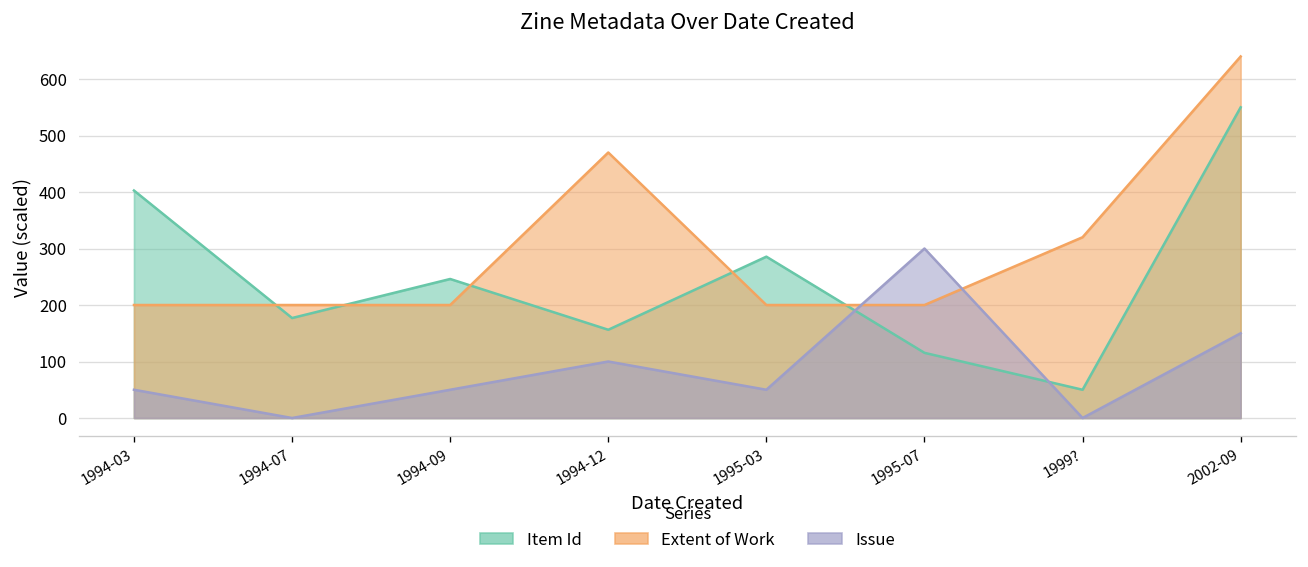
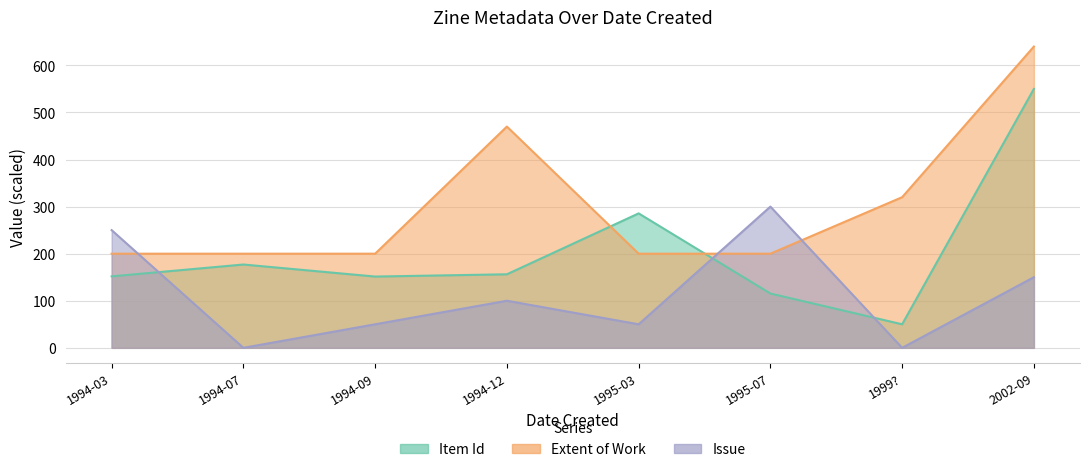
Item Id, 1994-03: 400 -> 150
Issue, 1994-03: 50 -> 250
Item Id, 1994-09: 250 -> 150
